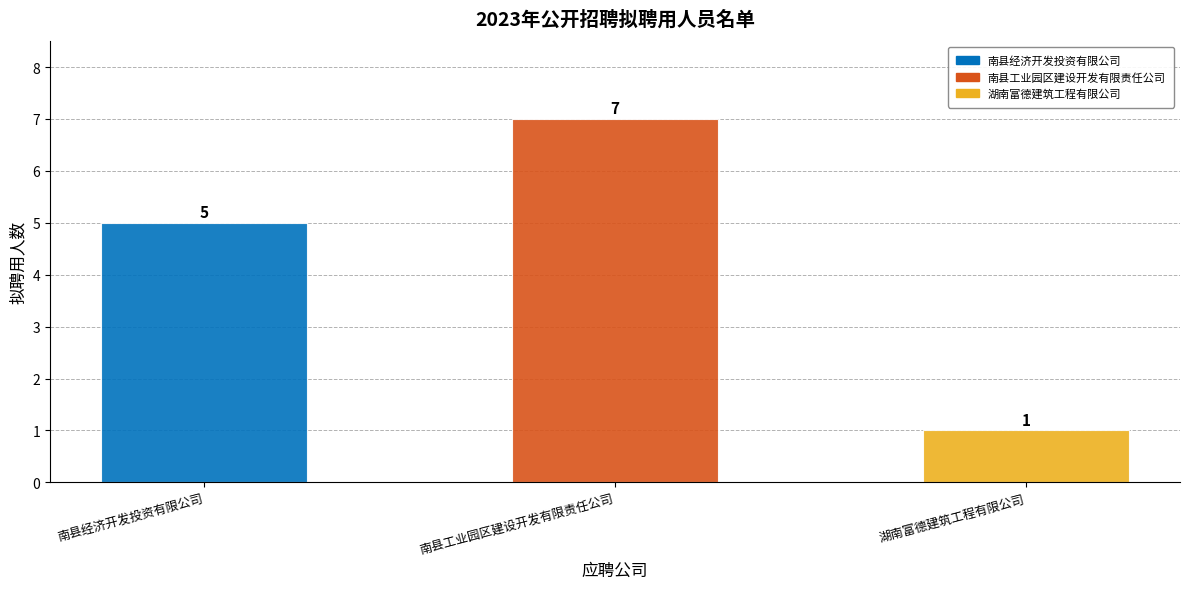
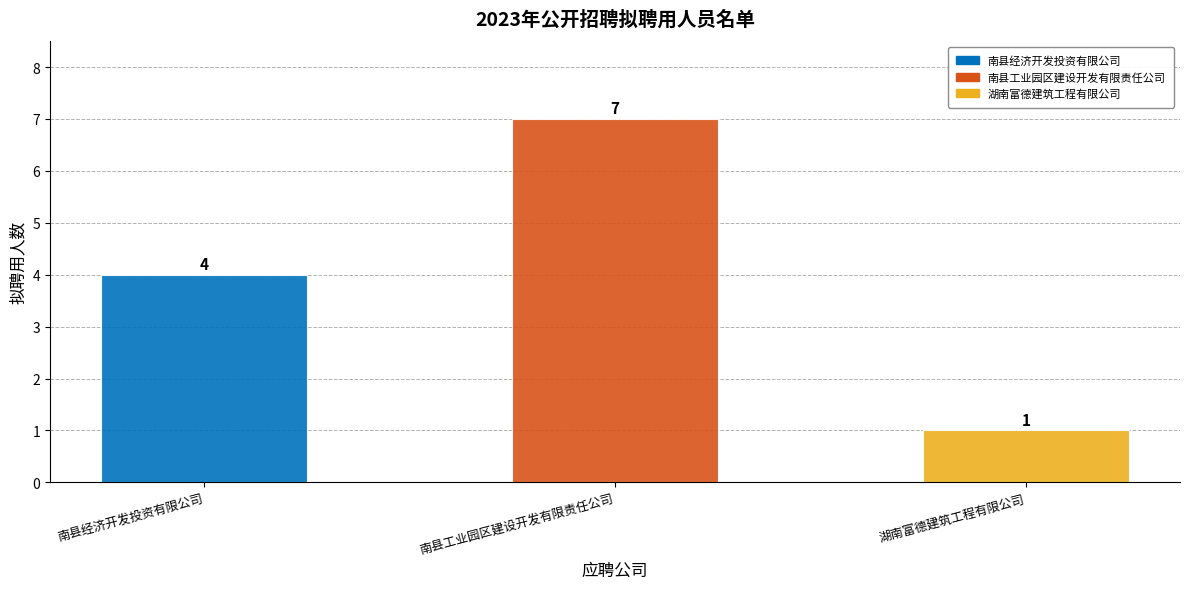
南县经济开发投资有限公司: 5 -> 4
